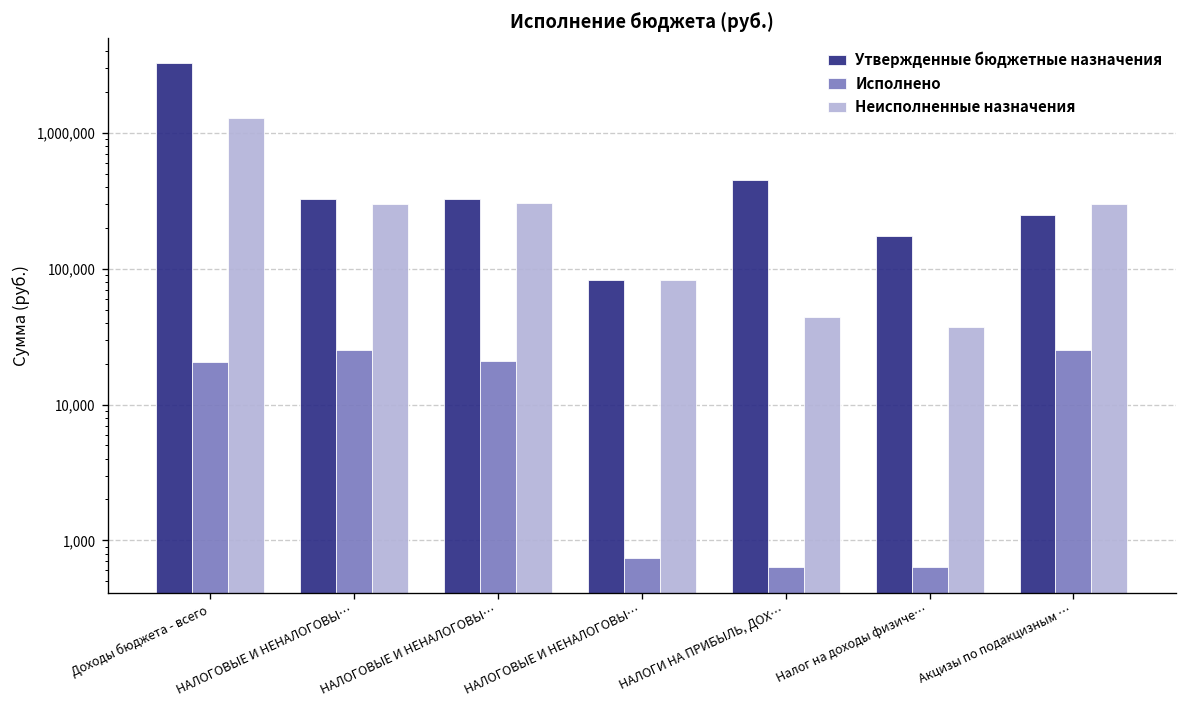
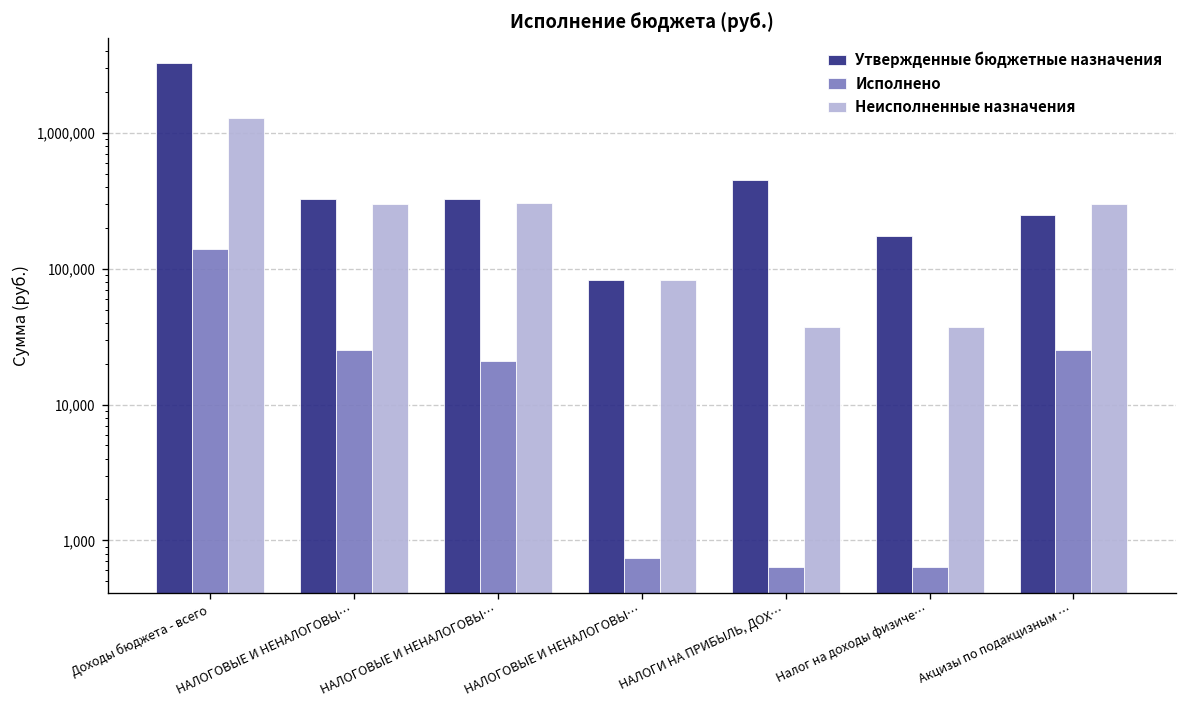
Исполнено, Доходы бюджета - всего: 20,000 -> 140,000
Неисполненные назначения, НАЛОГИ НА ПРИБЫЛЬ, ДОХ…: 44,000 -> 37,000
